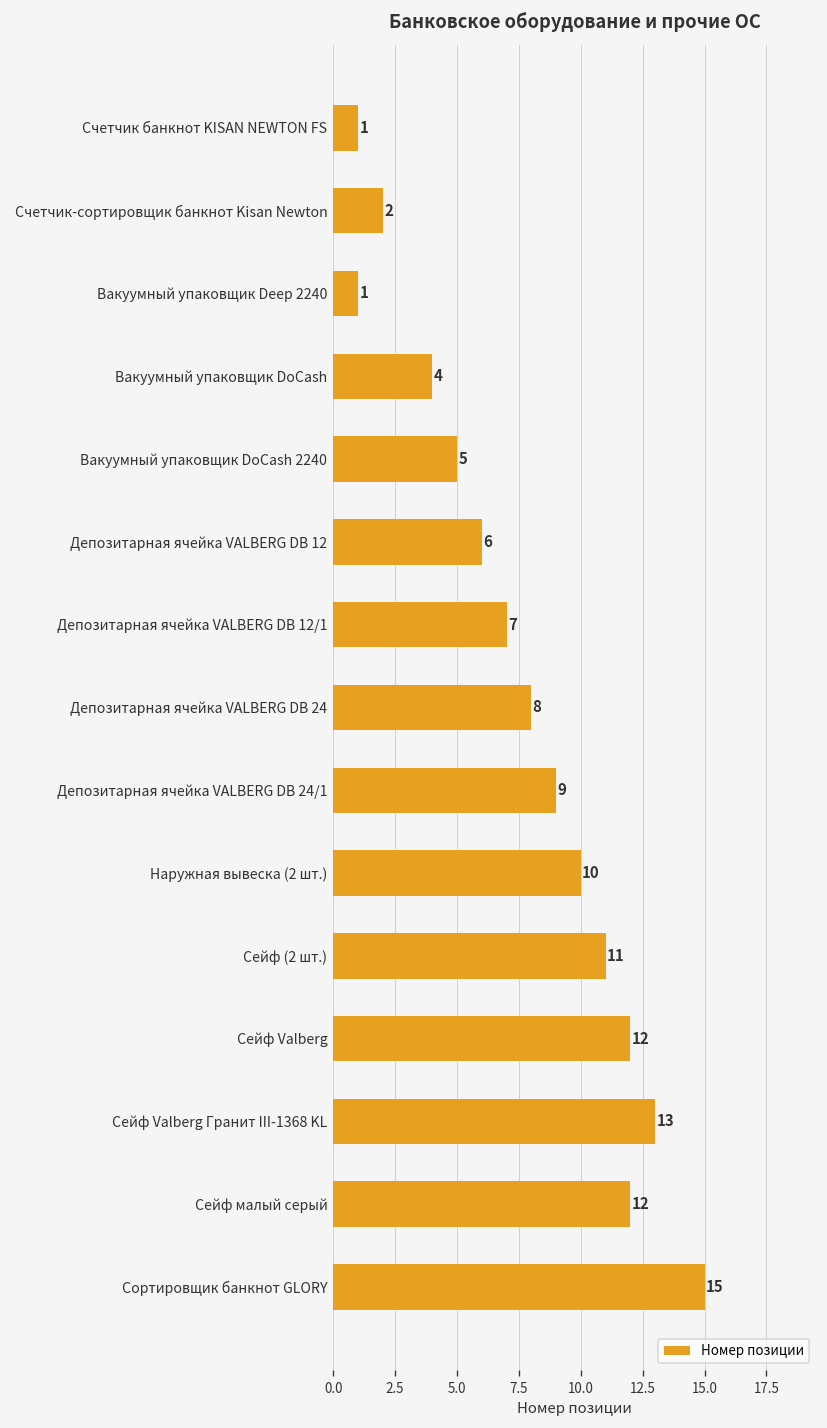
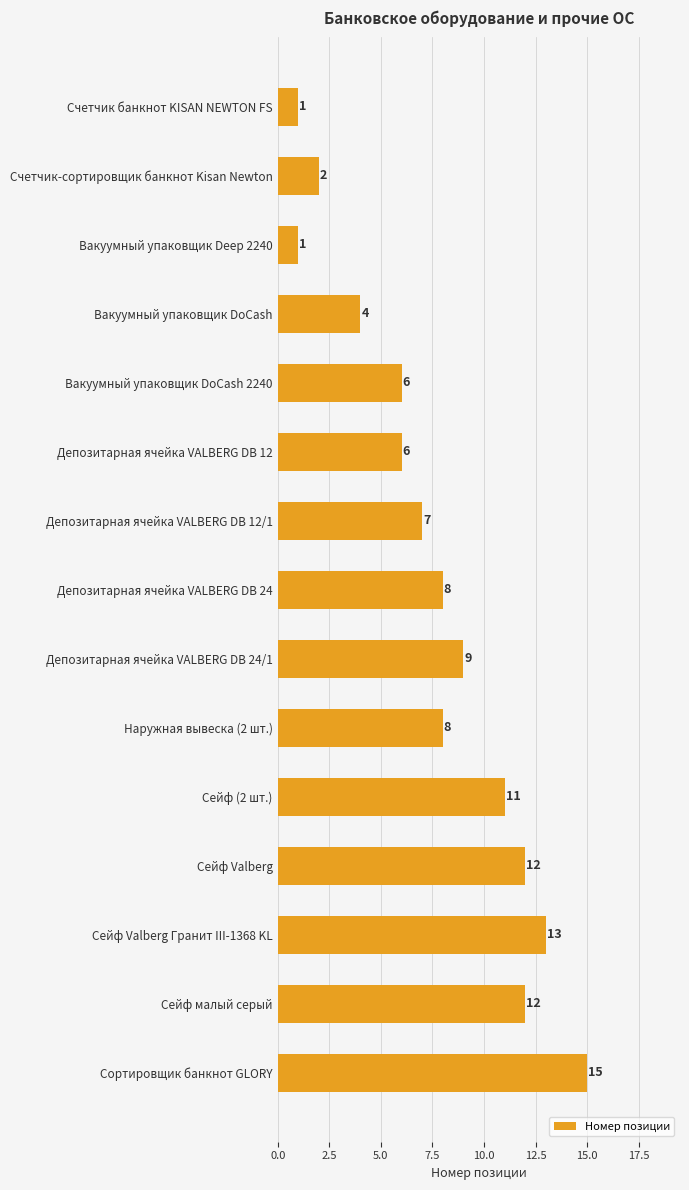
Вакуумный упаковщик DoCash 2240: 5 -> 6
Наружная вывеска (2 шт.): 10 -> 8
